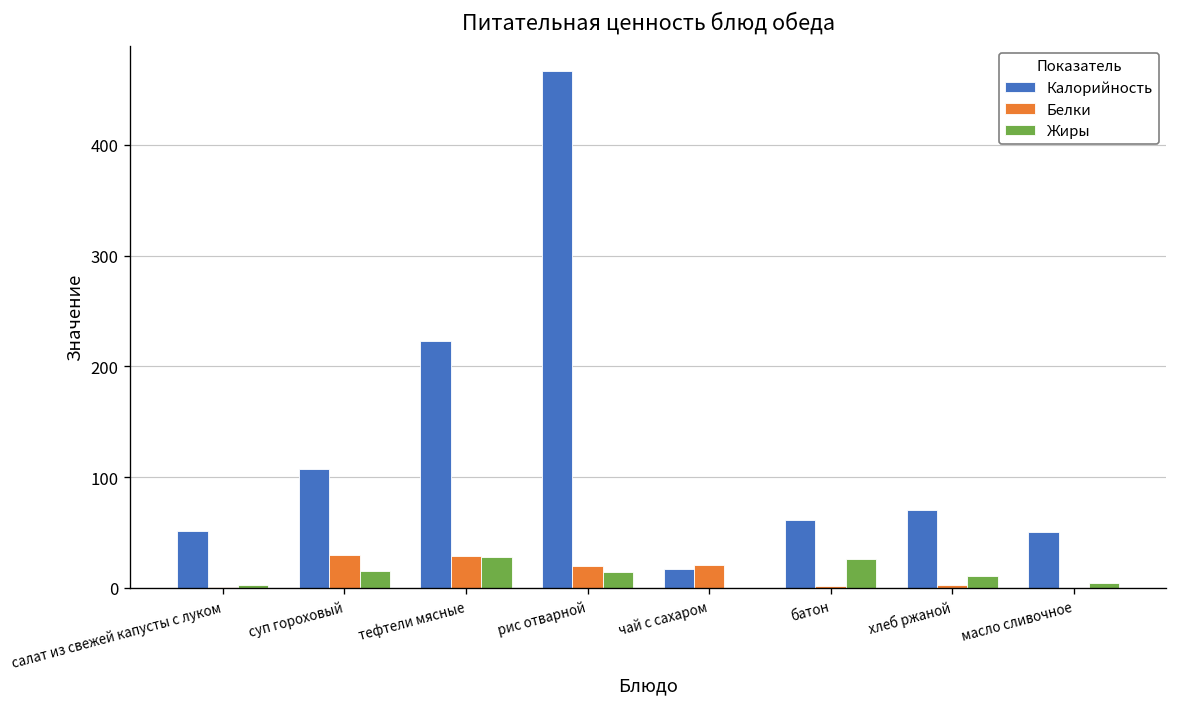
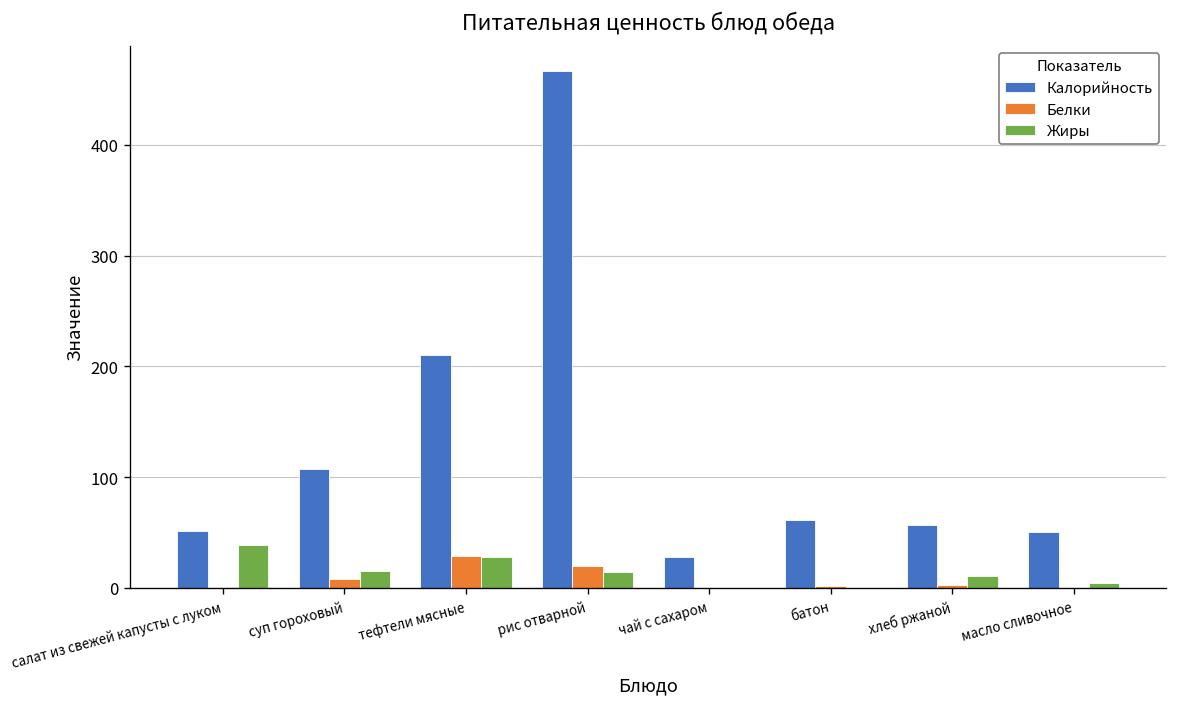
Жиры, салат из свежей капусты с луком: 0 -> 40
Белки, суп гороховый: 30 -> 10
Калорийность, тефтели мясные: 220 -> 210
Калорийность, чай с сахаром: 20 -> 30
Белки, чай с сахаром: 20 -> 0
Жиры, батон: 30 -> 0
Калорийность, хлеб ржаной: 70 -> 60
